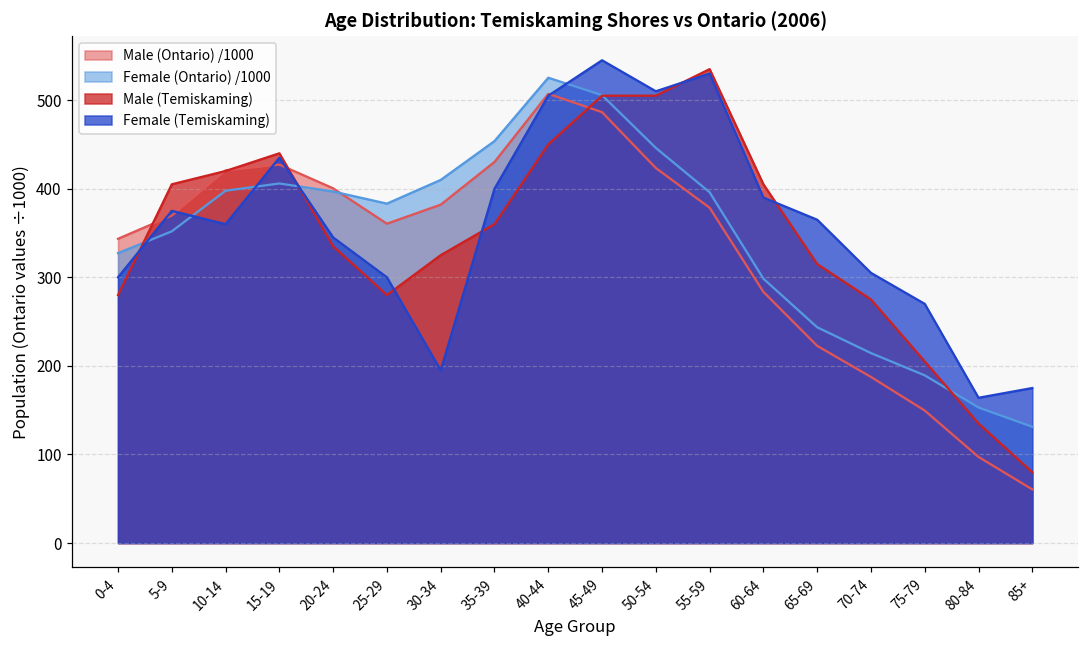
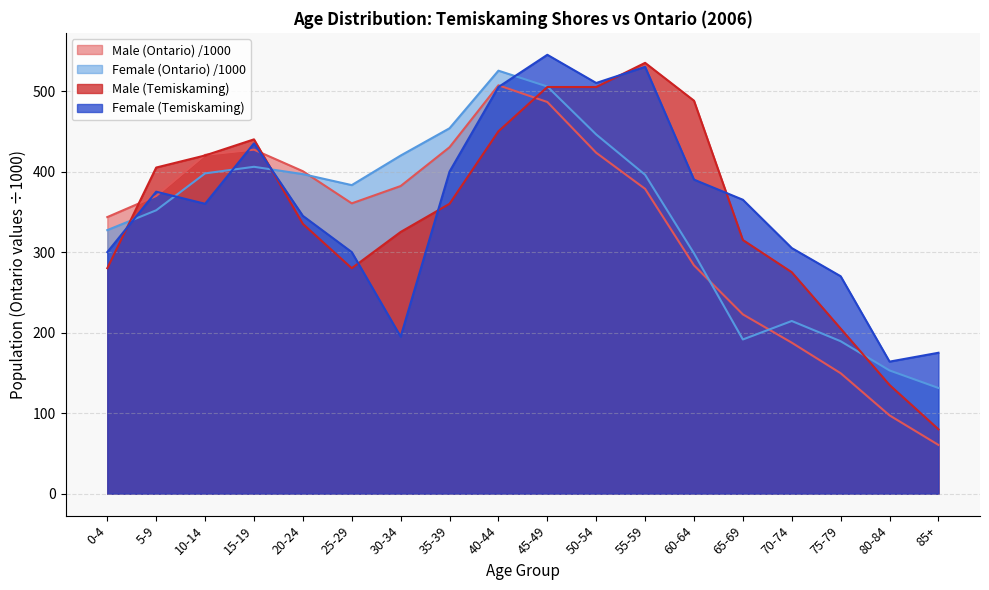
Female (Ontario) /1000, 30-34: 410 -> 420
Male (Temiskaming), 60-64: 410 -> 490
Female (Ontario) /1000, 65-69: 240 -> 190
